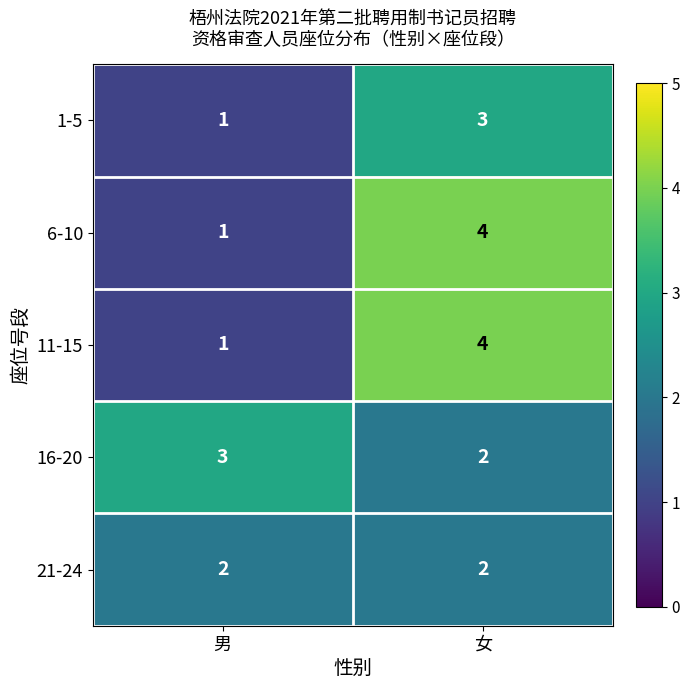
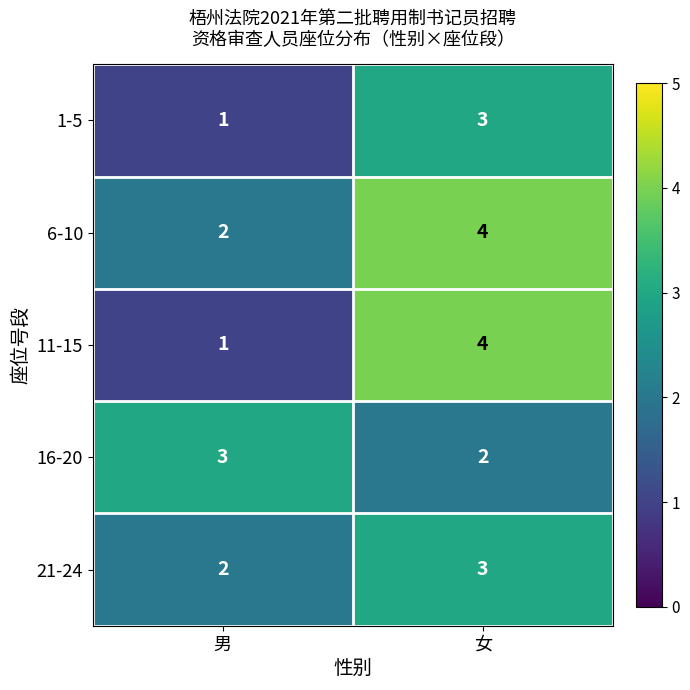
6-10, 男: 1 -> 2
21-24, 女: 2 -> 3
